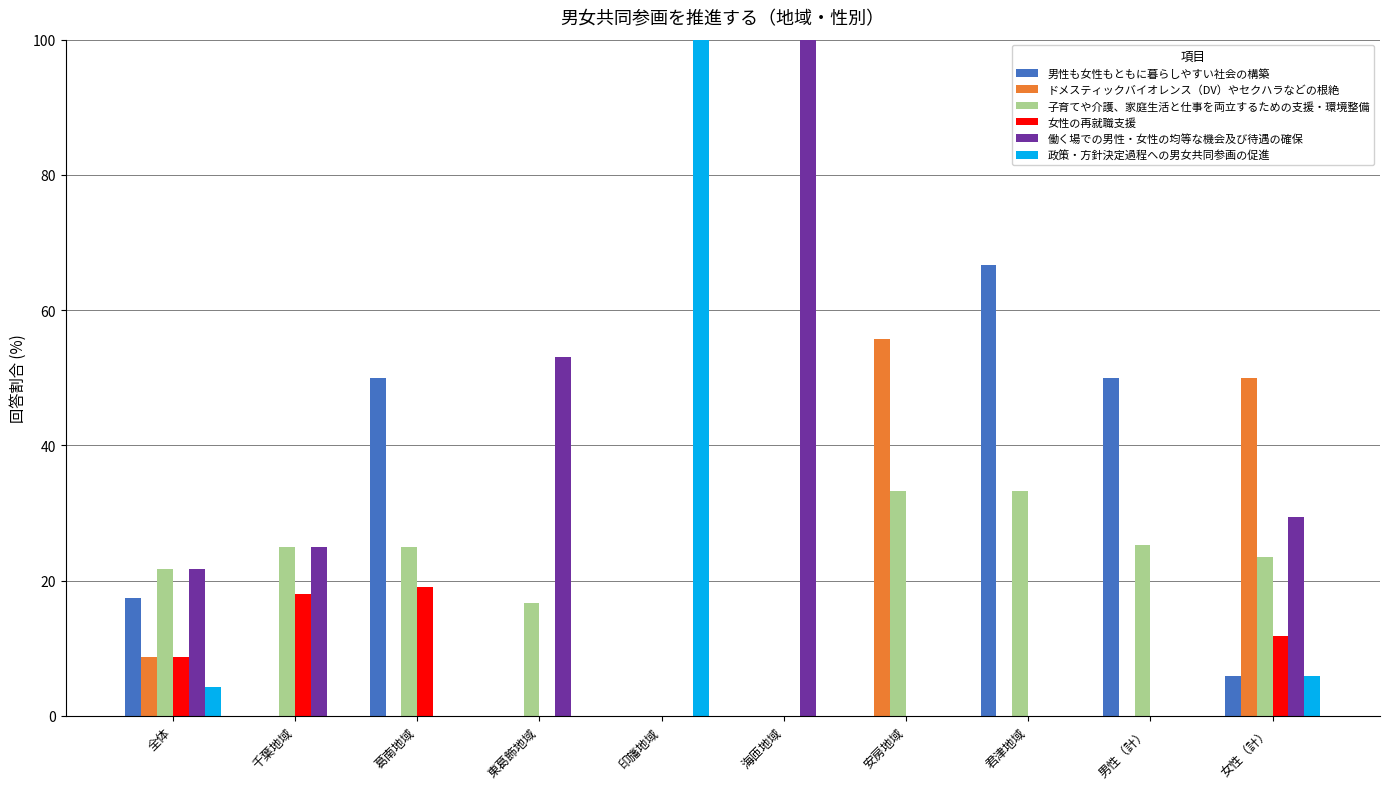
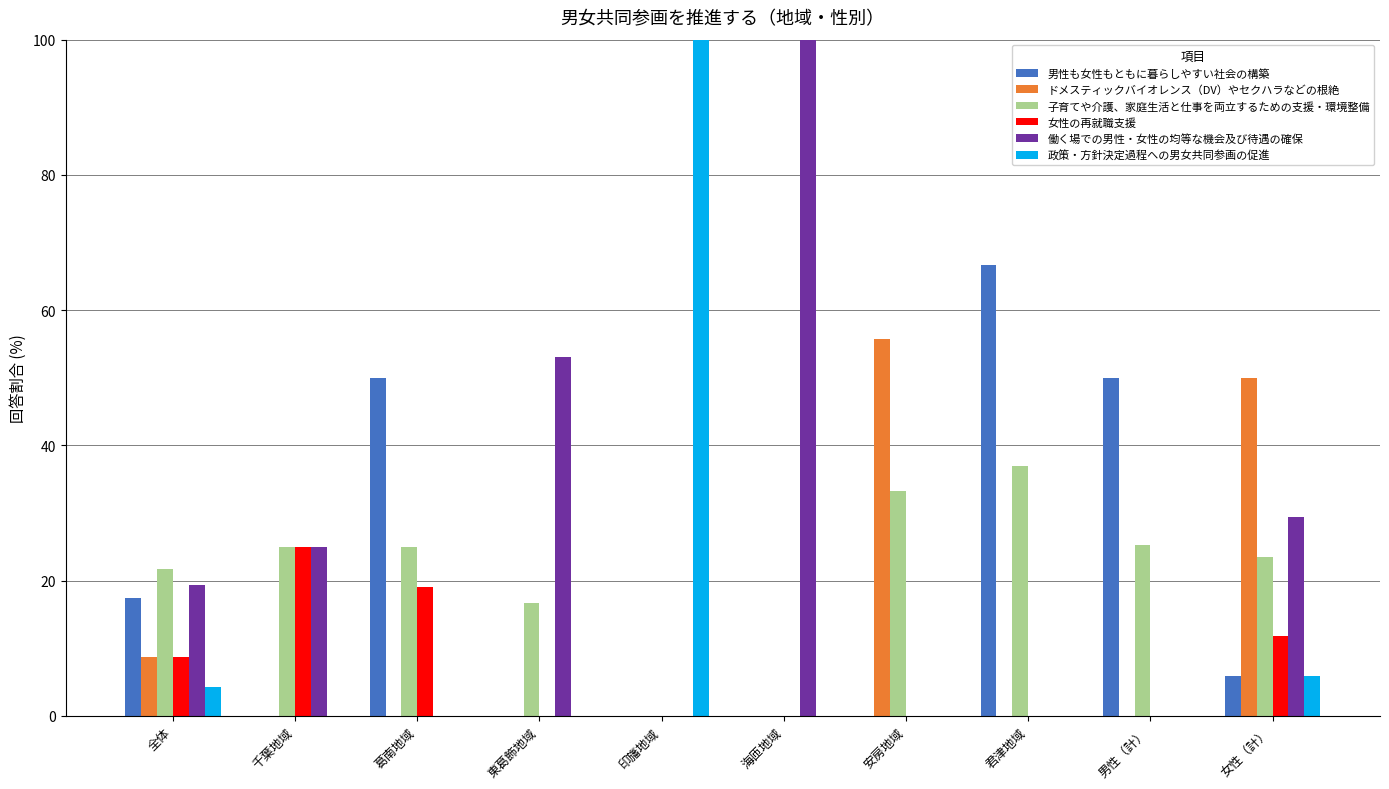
働く場での男性・女性の均等な機会及び待遇の確保, 全体: 22 -> 19
女性の再就職支援, 千葉地域: 18 -> 25
子育てや介護、家庭生活と仕事を両立するための支援・環境整備, 君津地域: 33 -> 37
